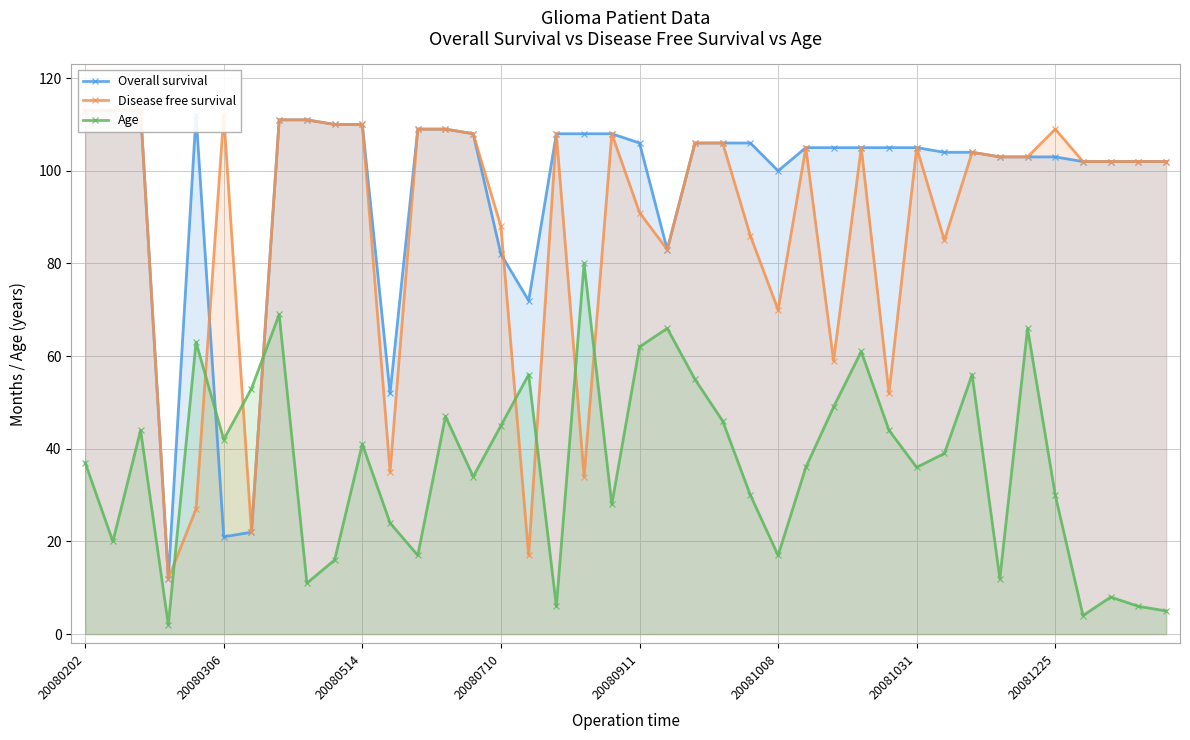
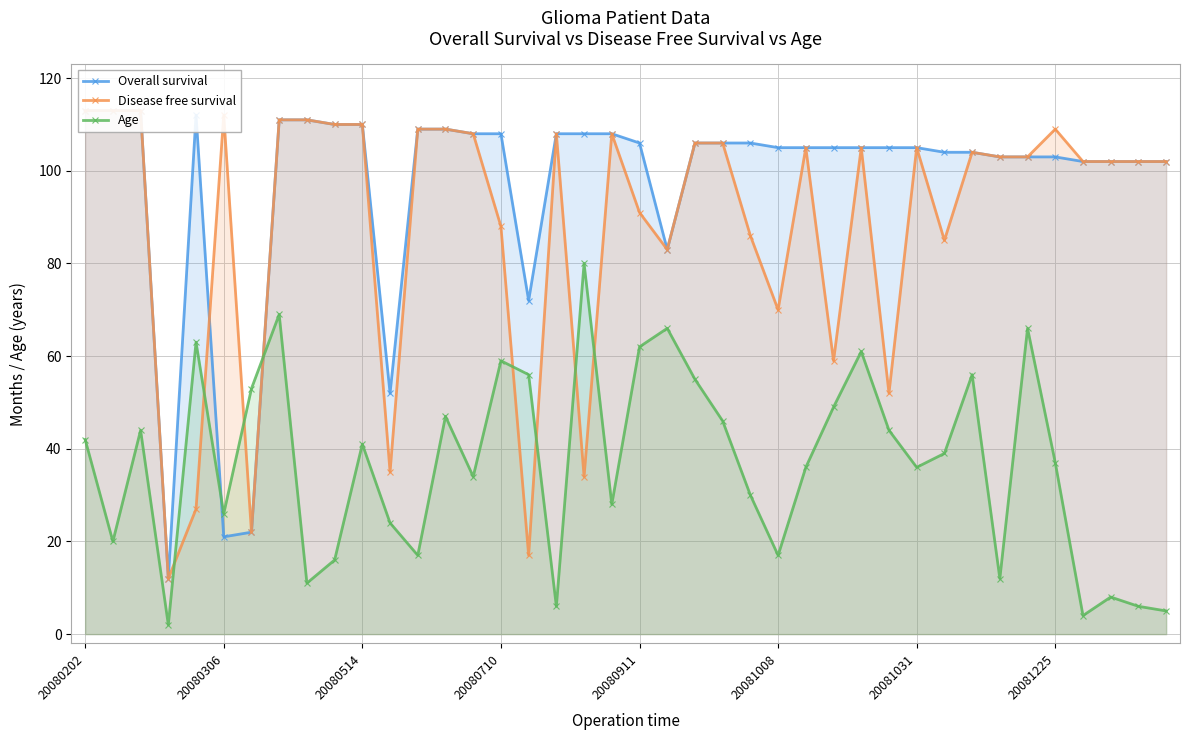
Age, 20080202: 37 -> 42
Age, 20080306: 42 -> 26
Overall survival, 20080710: 82 -> 108
Age, 20080710: 45 -> 59
Overall survival, 20081008: 100 -> 105
Age, 20081225: 30 -> 37
